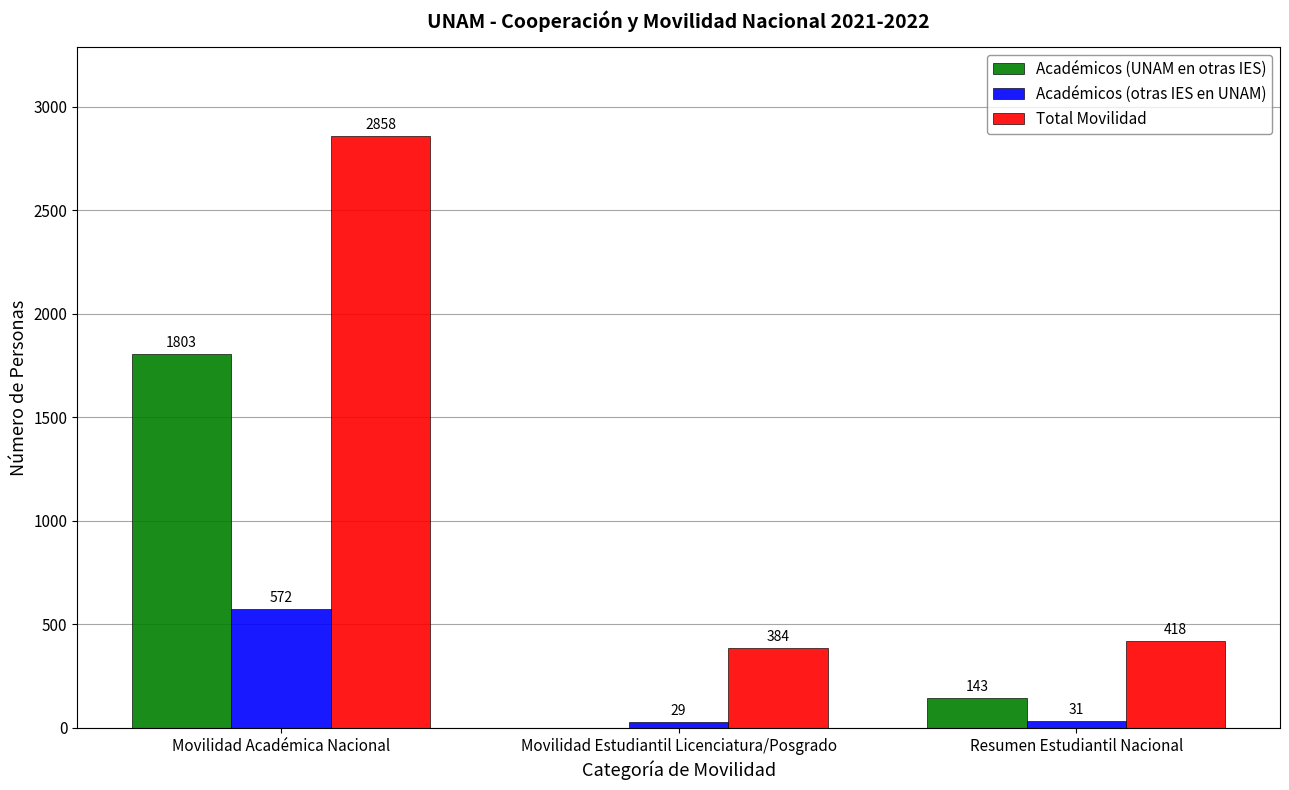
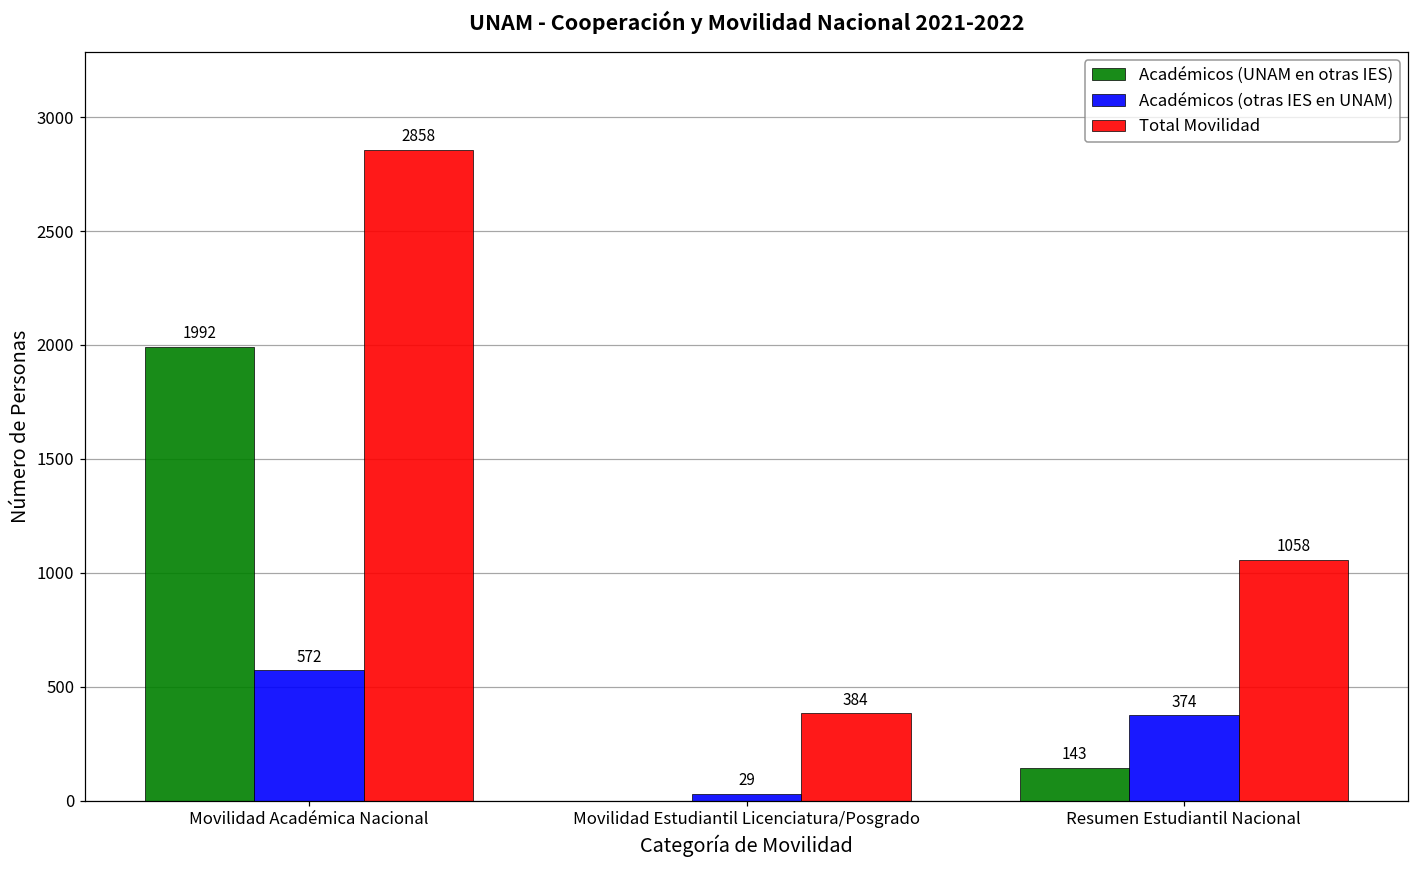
Académicos (UNAM en otras IES), Movilidad Académica Nacional: 1803 -> 1992
Académicos (otras IES en UNAM), Resumen Estudiantil Nacional: 31 -> 374
Total Movilidad, Resumen Estudiantil Nacional: 418 -> 1058
